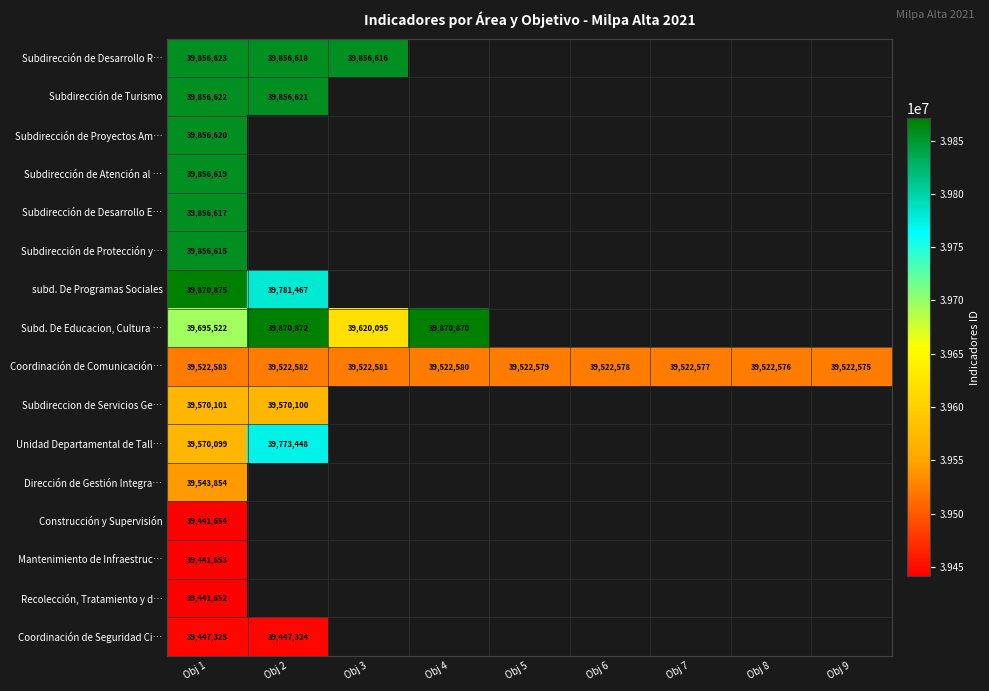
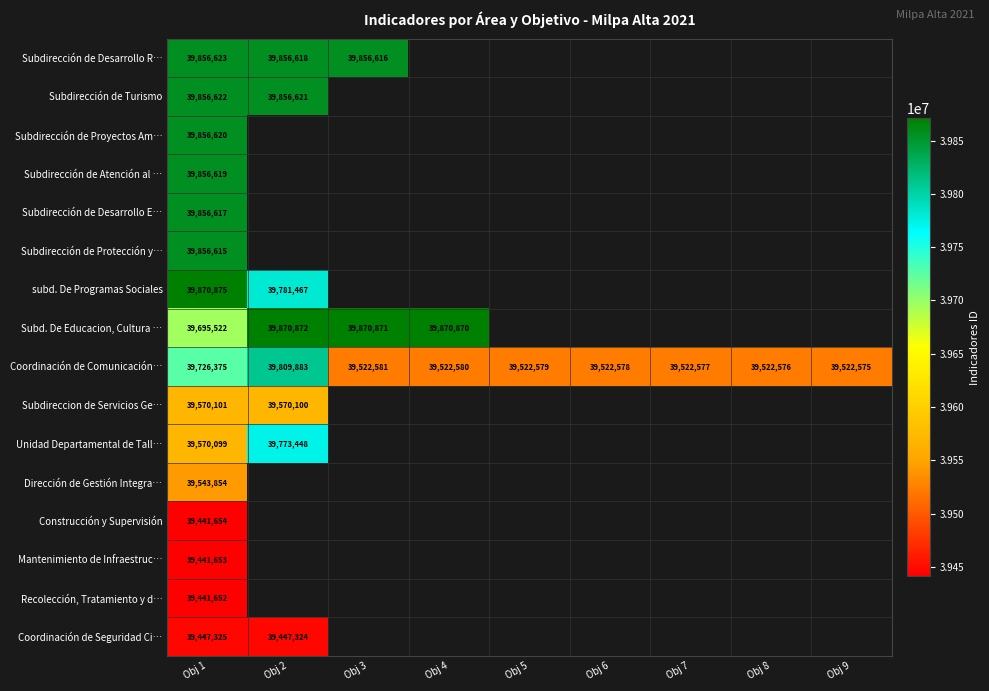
Subd. De Educacion, Cultura …, Obj 3: 39,620,095 -> 39,870,871
Coordinación de Comunicación…, Obj 1: 39,522,583 -> 39,726,375
Coordinación de Comunicación…, Obj 2: 39,522,582 -> 39,809,883
